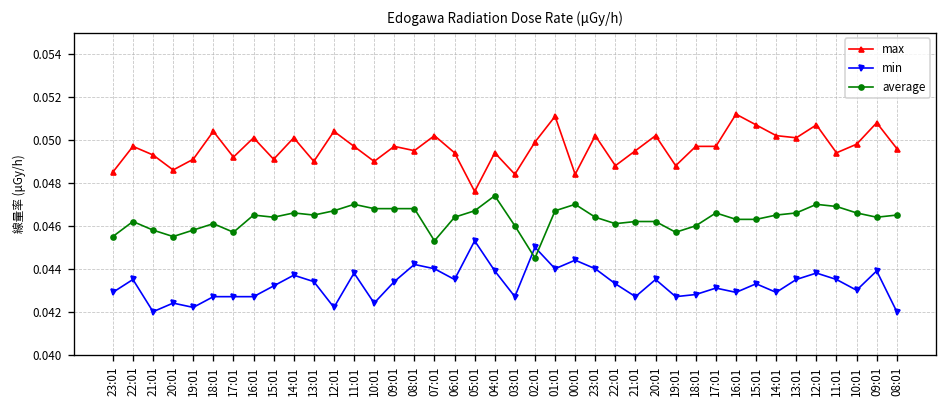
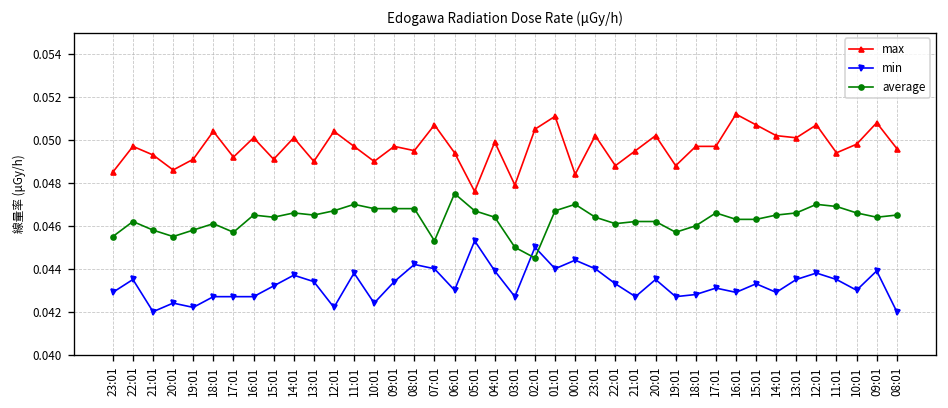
max, 07:01: 0.0502 -> 0.0507
min, 06:01: 0.0435 -> 0.0430
average, 06:01: 0.0464 -> 0.0475
max, 04:01: 0.0494 -> 0.0499
average, 04:01: 0.0474 -> 0.0464
max, 03:01: 0.0484 -> 0.0479
average, 03:01: 0.046 -> 0.045
max, 02:01: 0.0499 -> 0.0505
